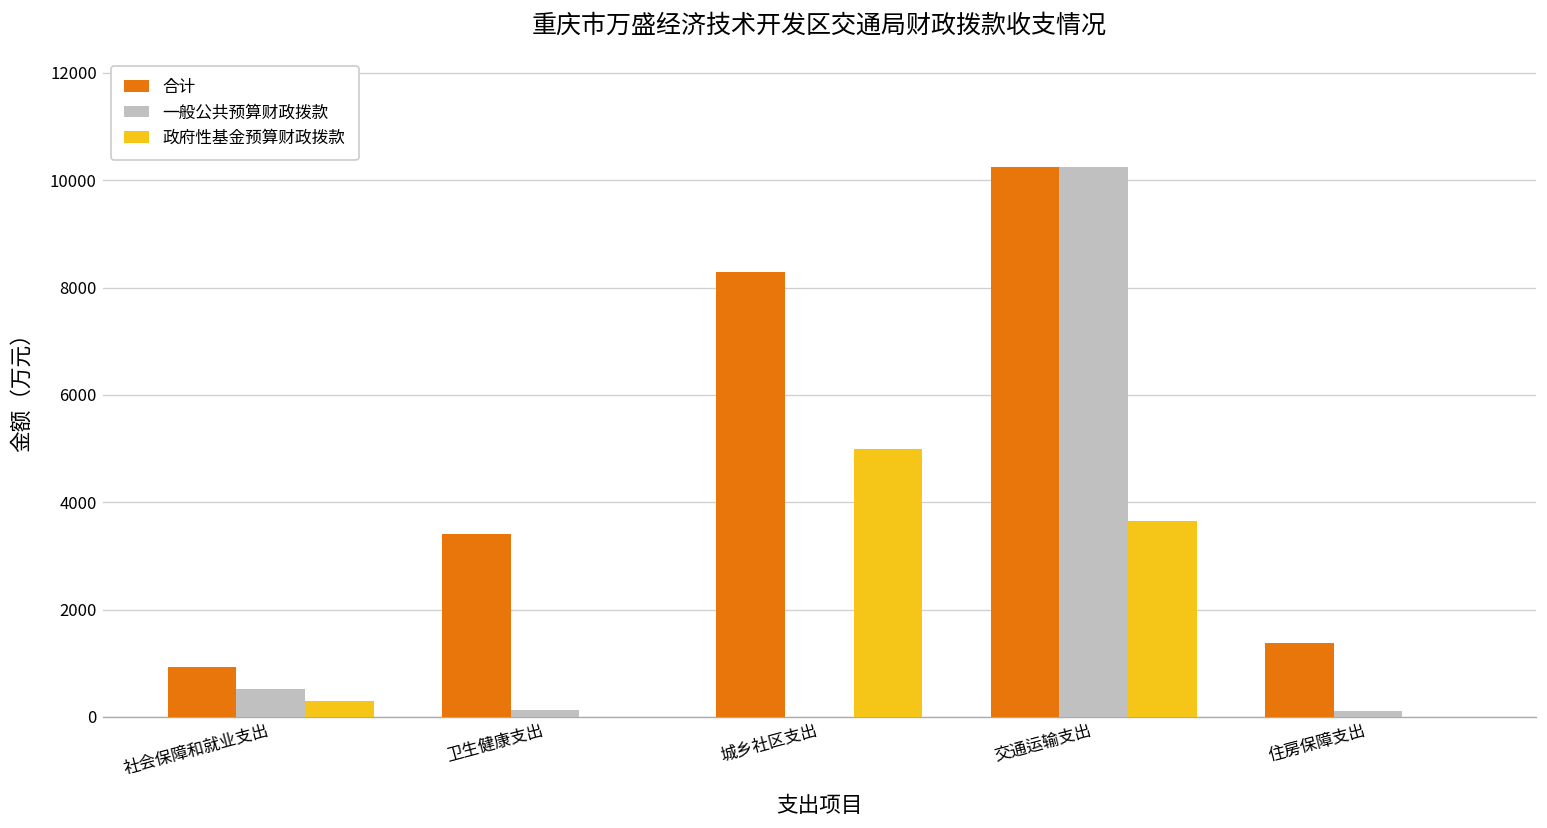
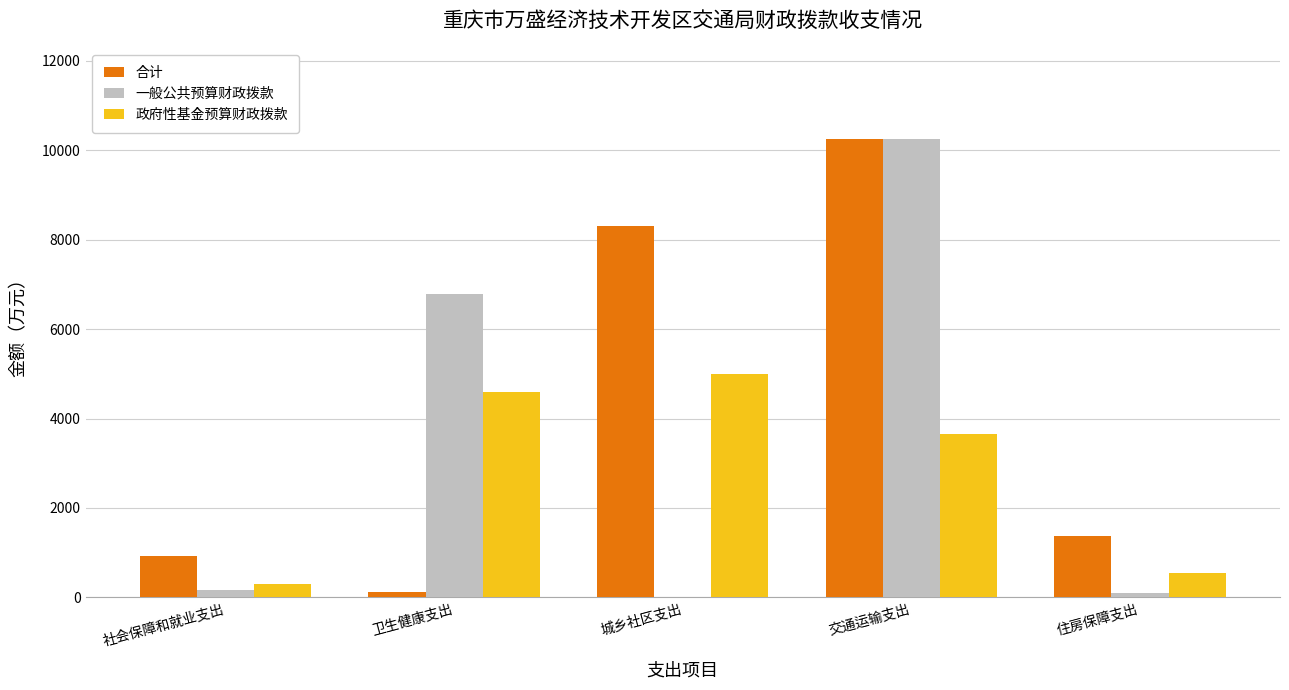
一般公共预算财政拨款, 社会保障和就业支出: 500 -> 200
合计, 卫生健康支出: 3400 -> 100
一般公共预算财政拨款, 卫生健康支出: 100 -> 6800
政府性基金预算财政拨款, 卫生健康支出: 0 -> 4600
政府性基金预算财政拨款, 住房保障支出: 0 -> 600
